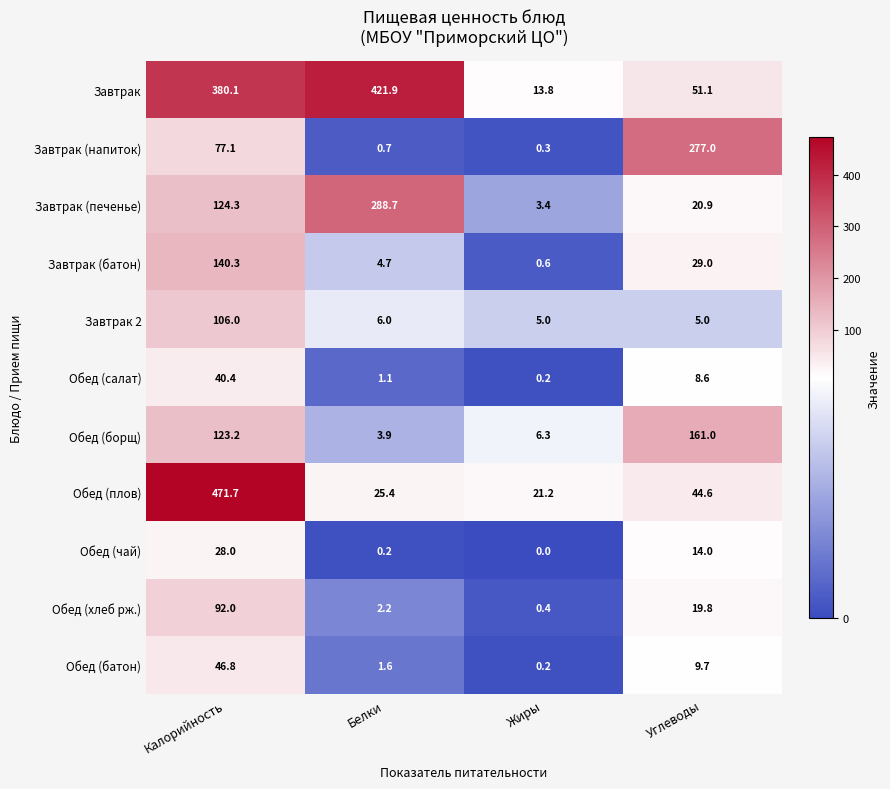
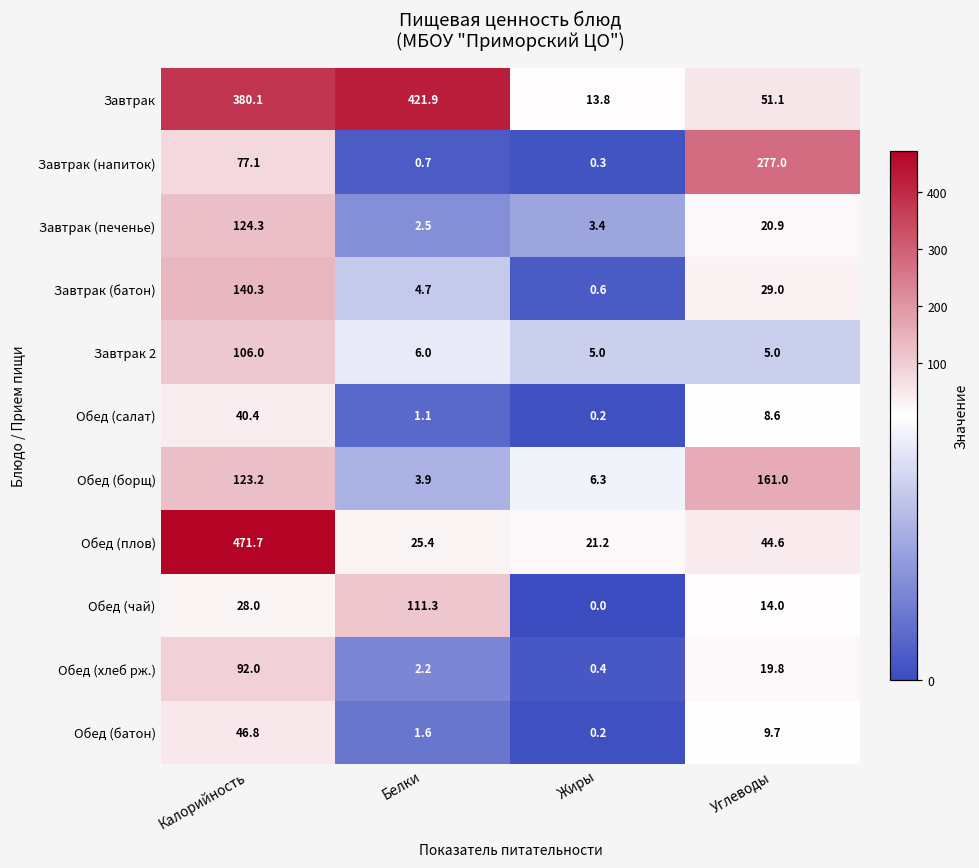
Завтрак (печенье), Белки: 288.7 -> 2.5
Обед (чай), Белки: 0.2 -> 111.3
